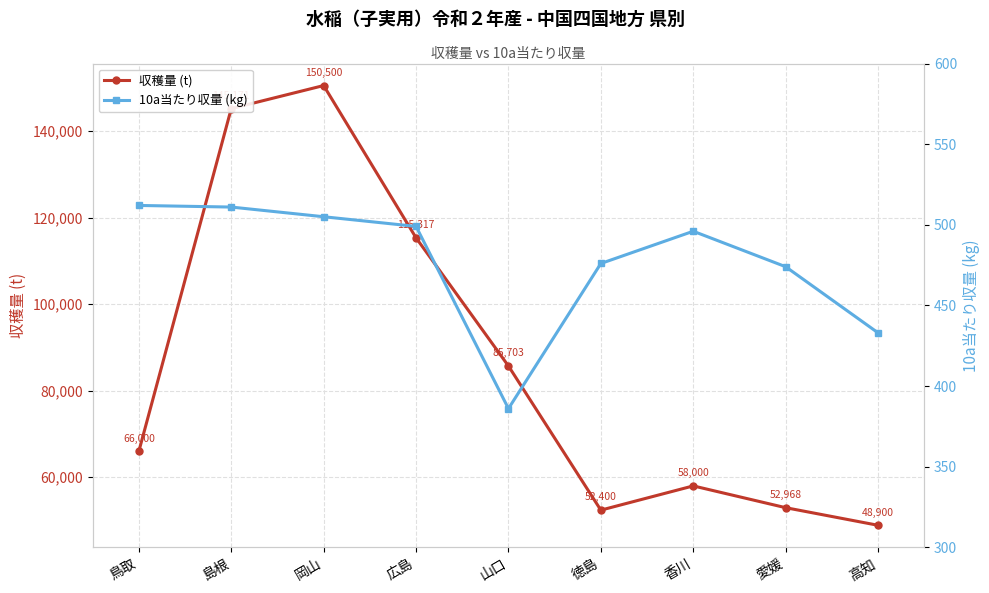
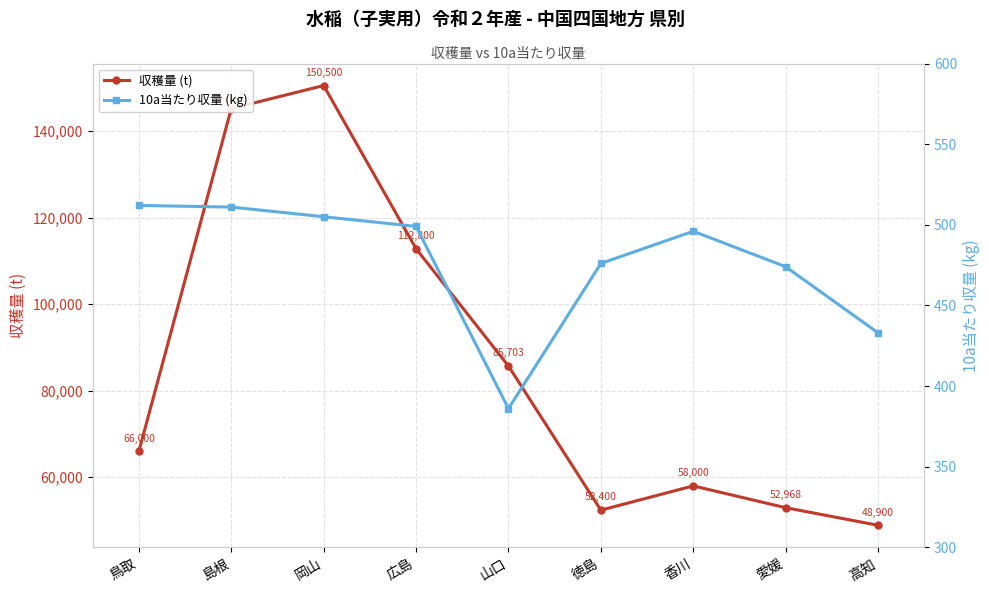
収穫量 (t), 広島: 115,317 -> 112,800
